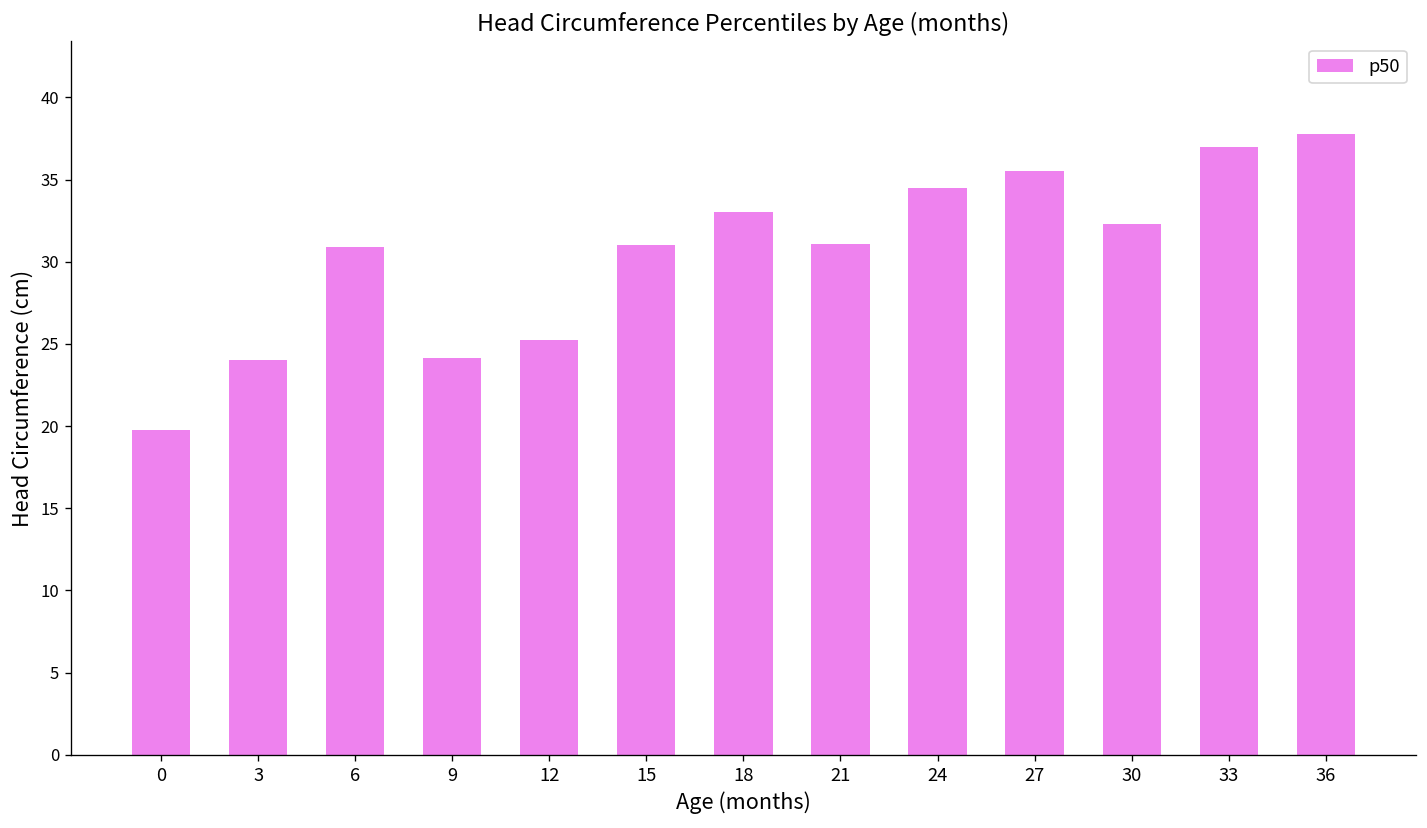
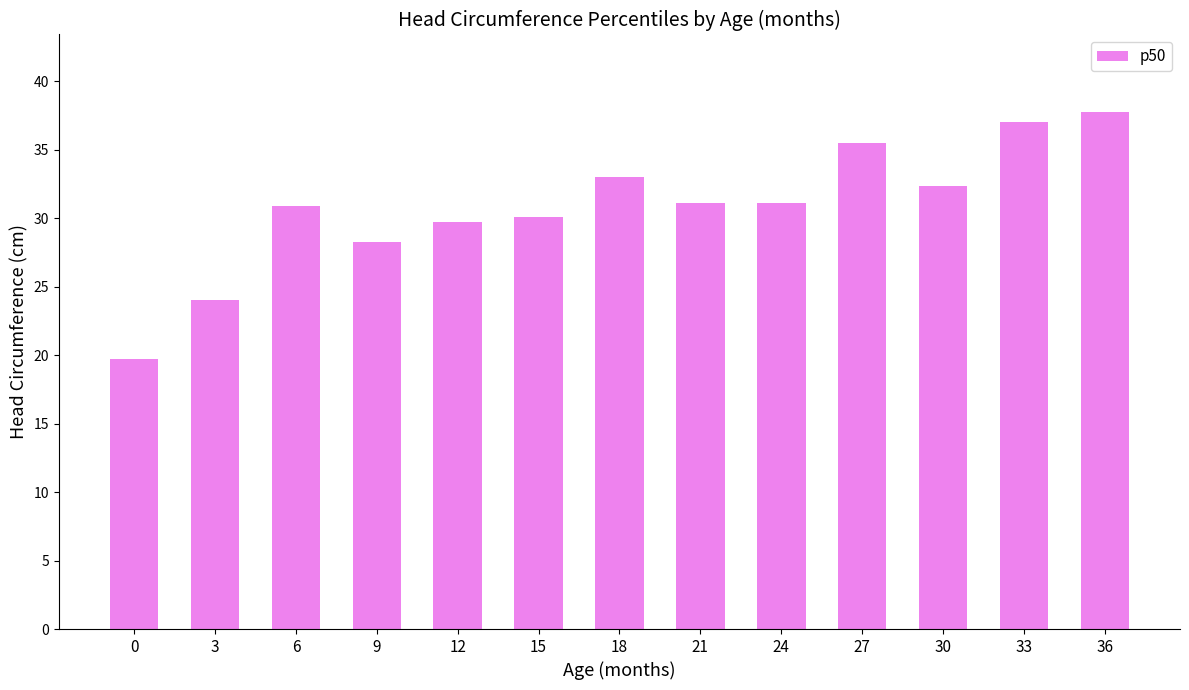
9: 24.2 -> 28.3
12: 25.3 -> 29.8
15: 31.0 -> 30.1
24: 34.5 -> 31.1
